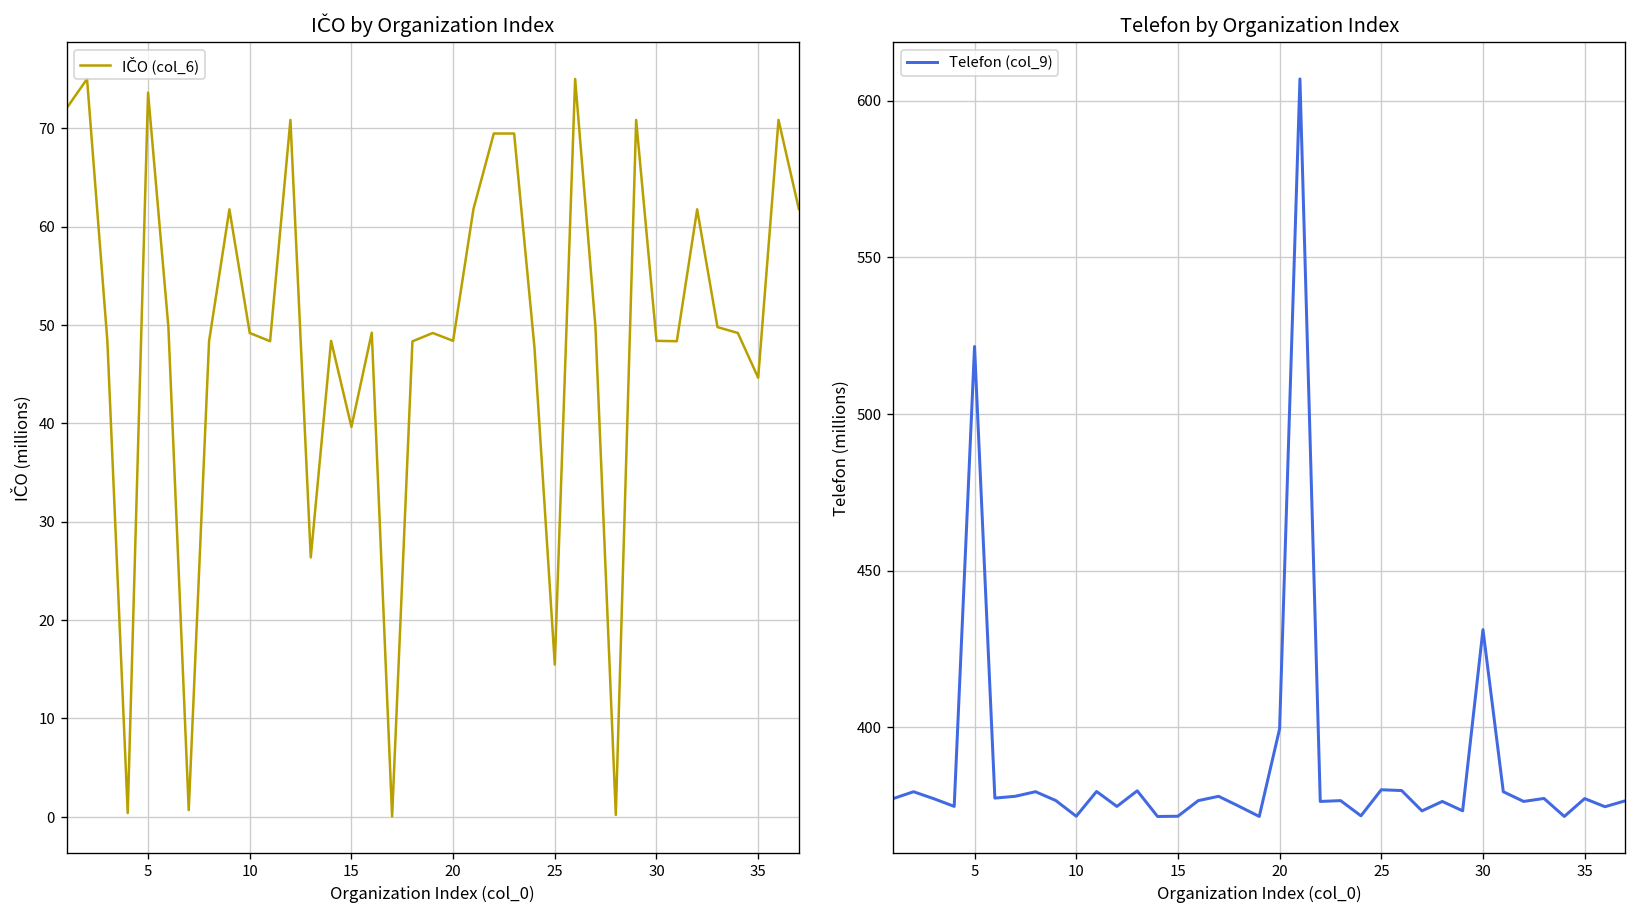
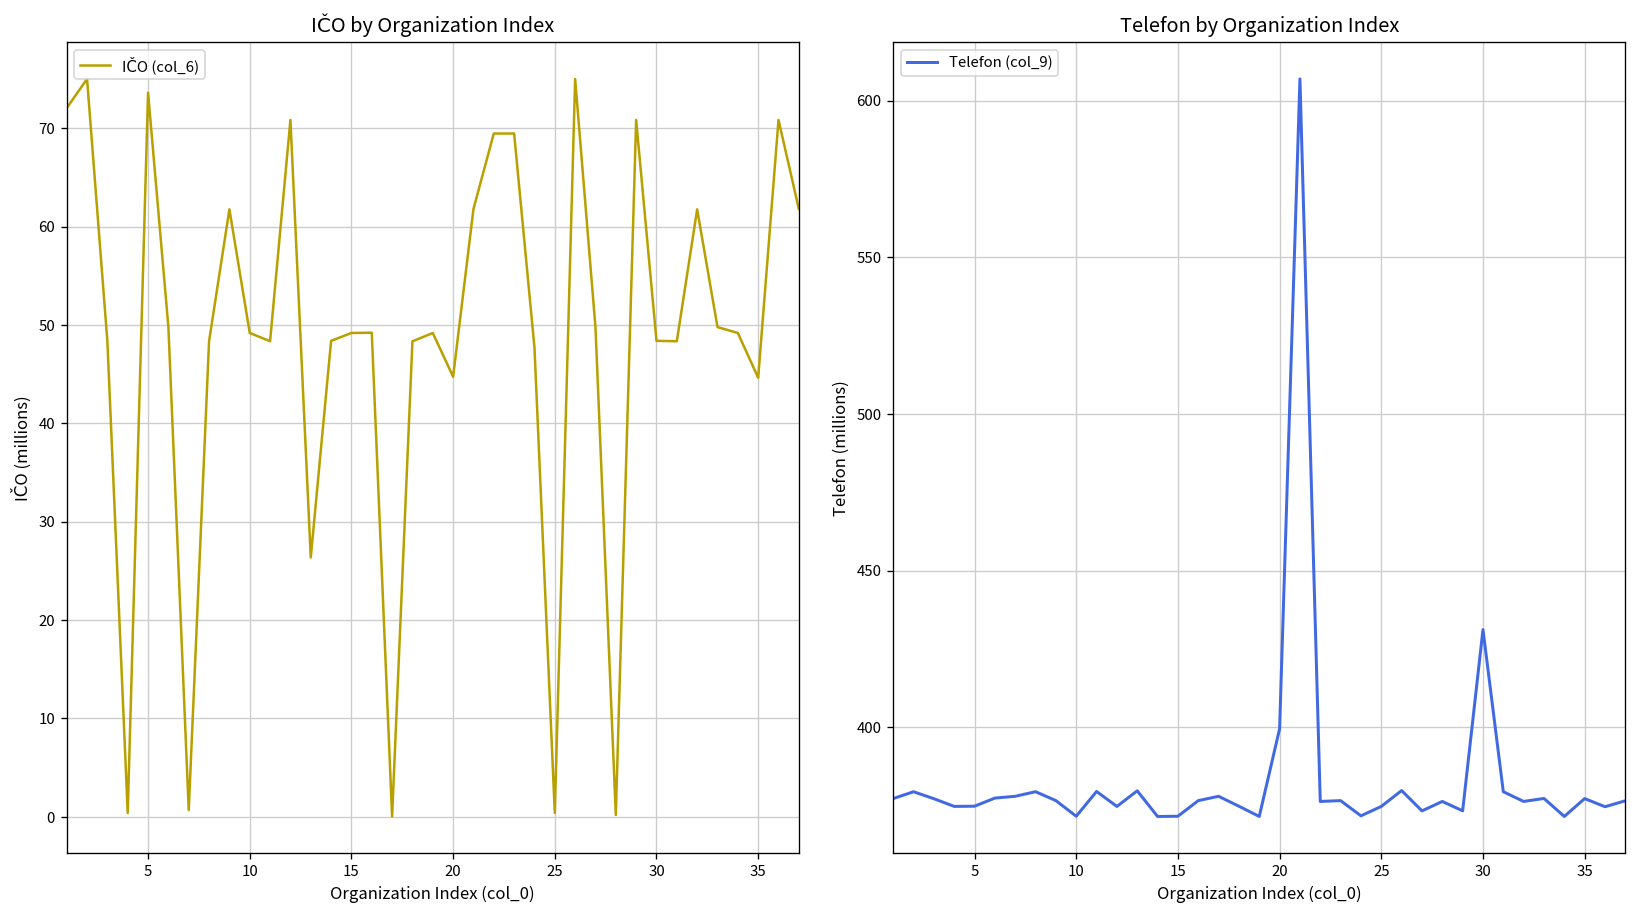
IČO by Organization Index, 15: 40 -> 49
IČO by Organization Index, 20: 48 -> 45
IČO by Organization Index, 25: 15 -> 0
Telefon by Organization Index, 5: 521 -> 375
Telefon by Organization Index, 25: 380 -> 375
